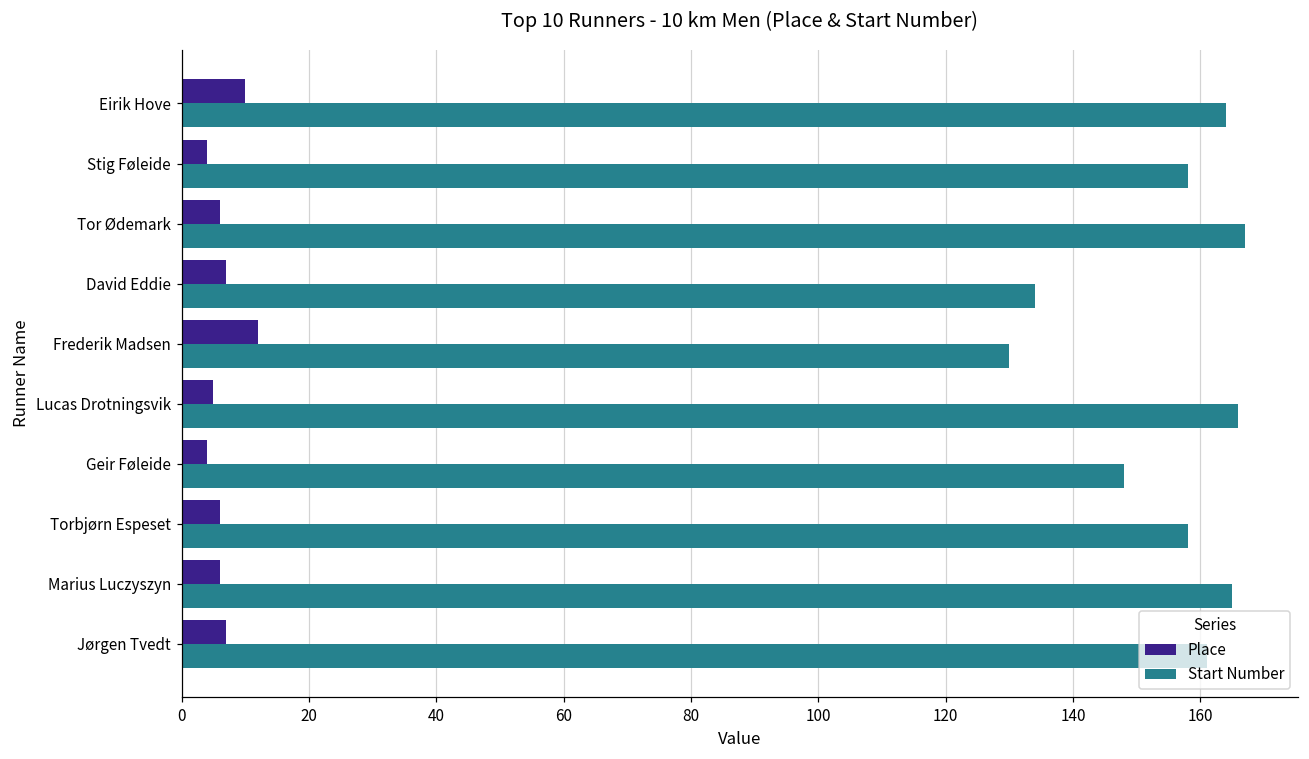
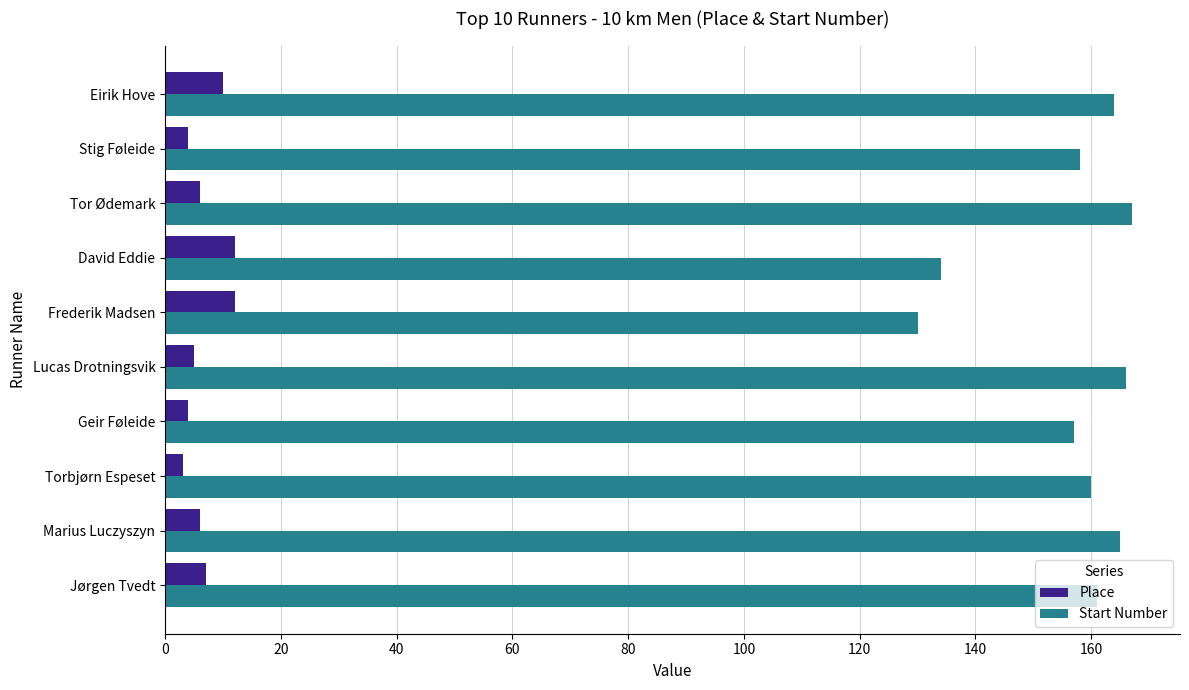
Place, David Eddie: 7 -> 12
Start Number, Geir Føleide: 148 -> 157
Place, Torbjørn Espeset: 6 -> 3
Start Number, Torbjørn Espeset: 158 -> 160
